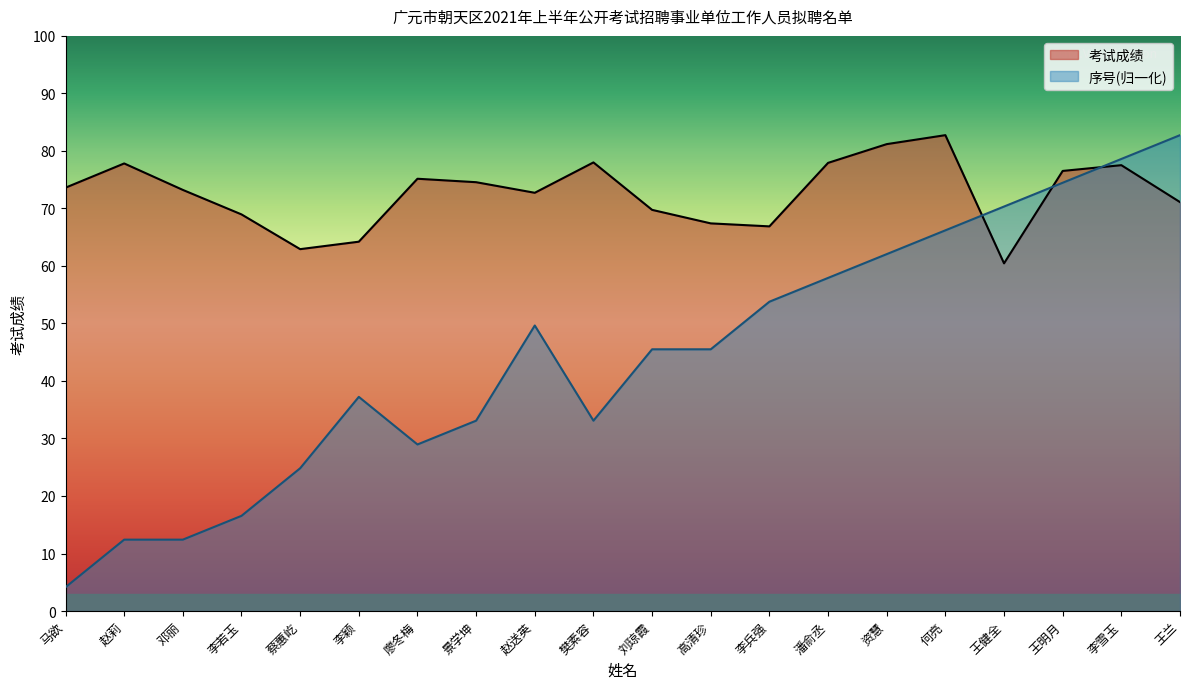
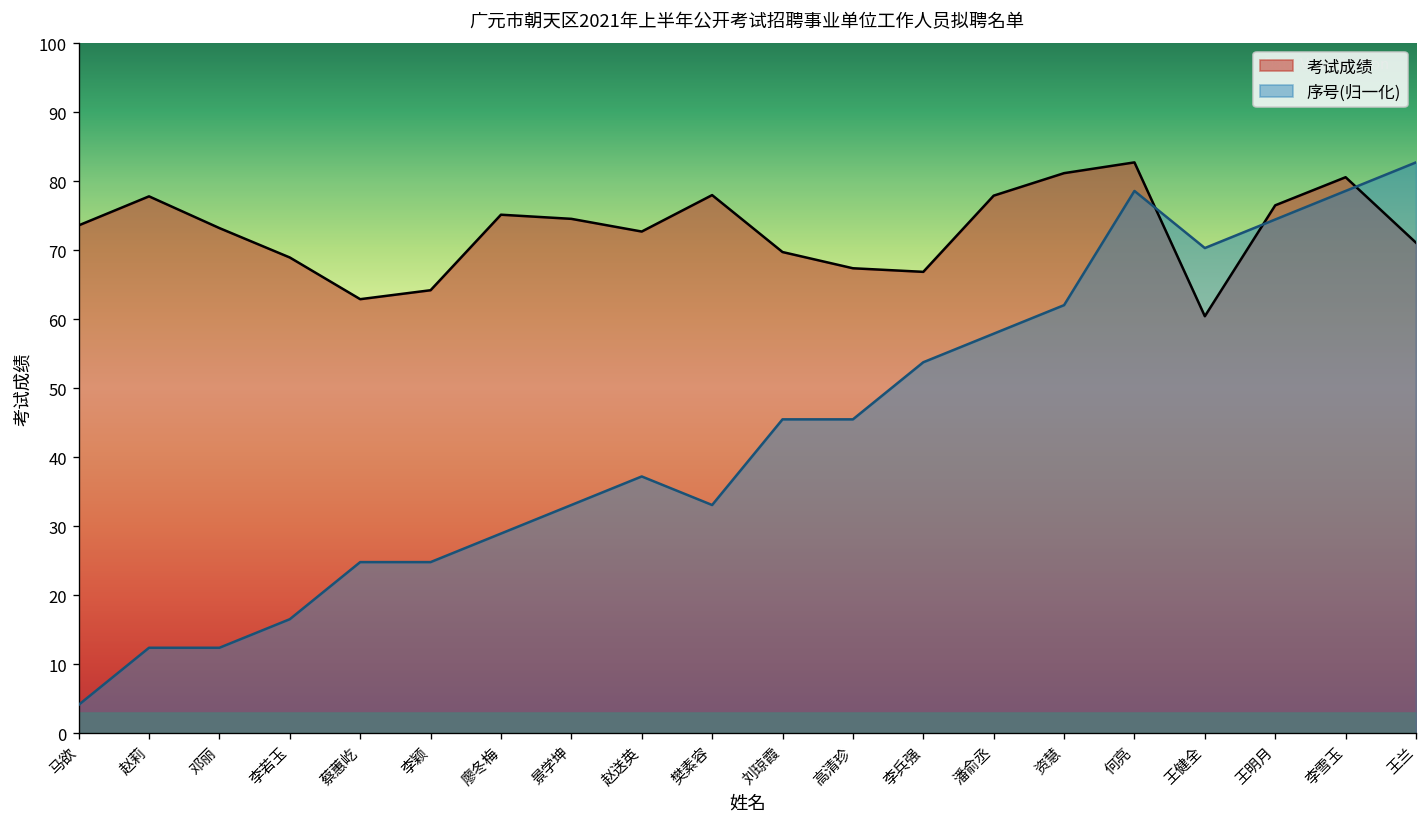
序号(归一化), 李颖: 37 -> 25
序号(归一化), 赵送英: 50 -> 37
序号(归一化), 何亮: 66 -> 79
考试成绩, 李雪玉: 78 -> 81
